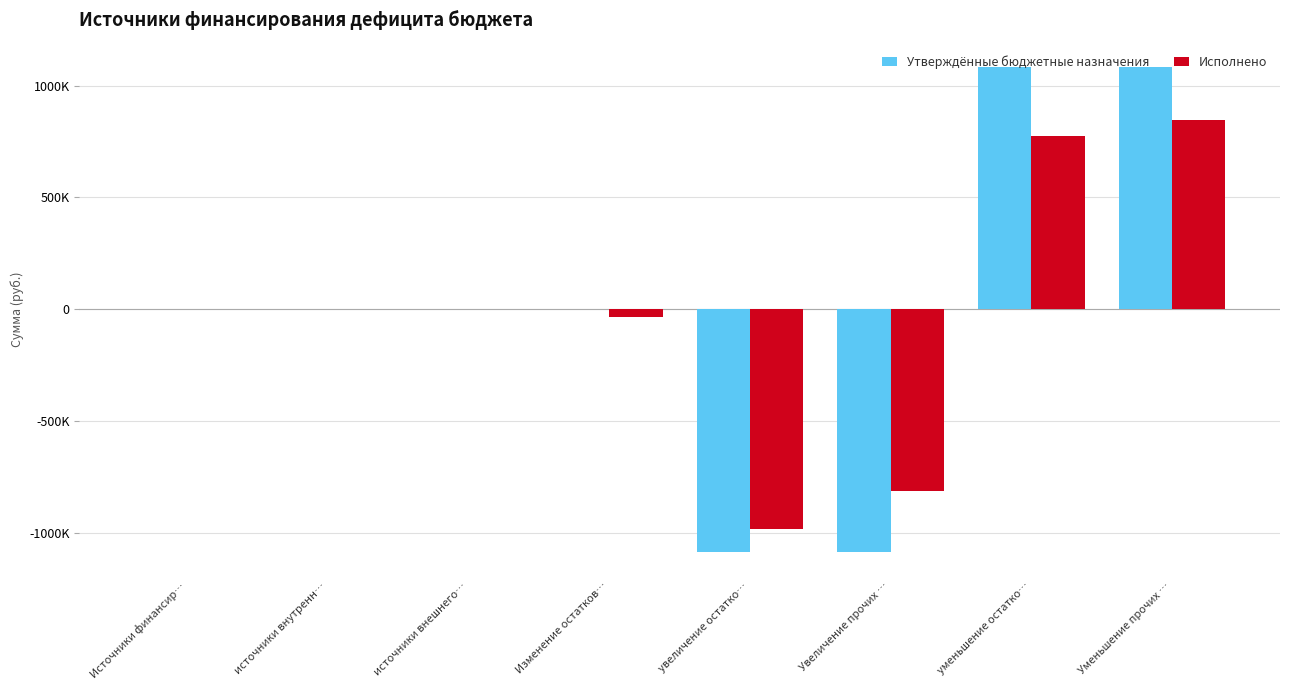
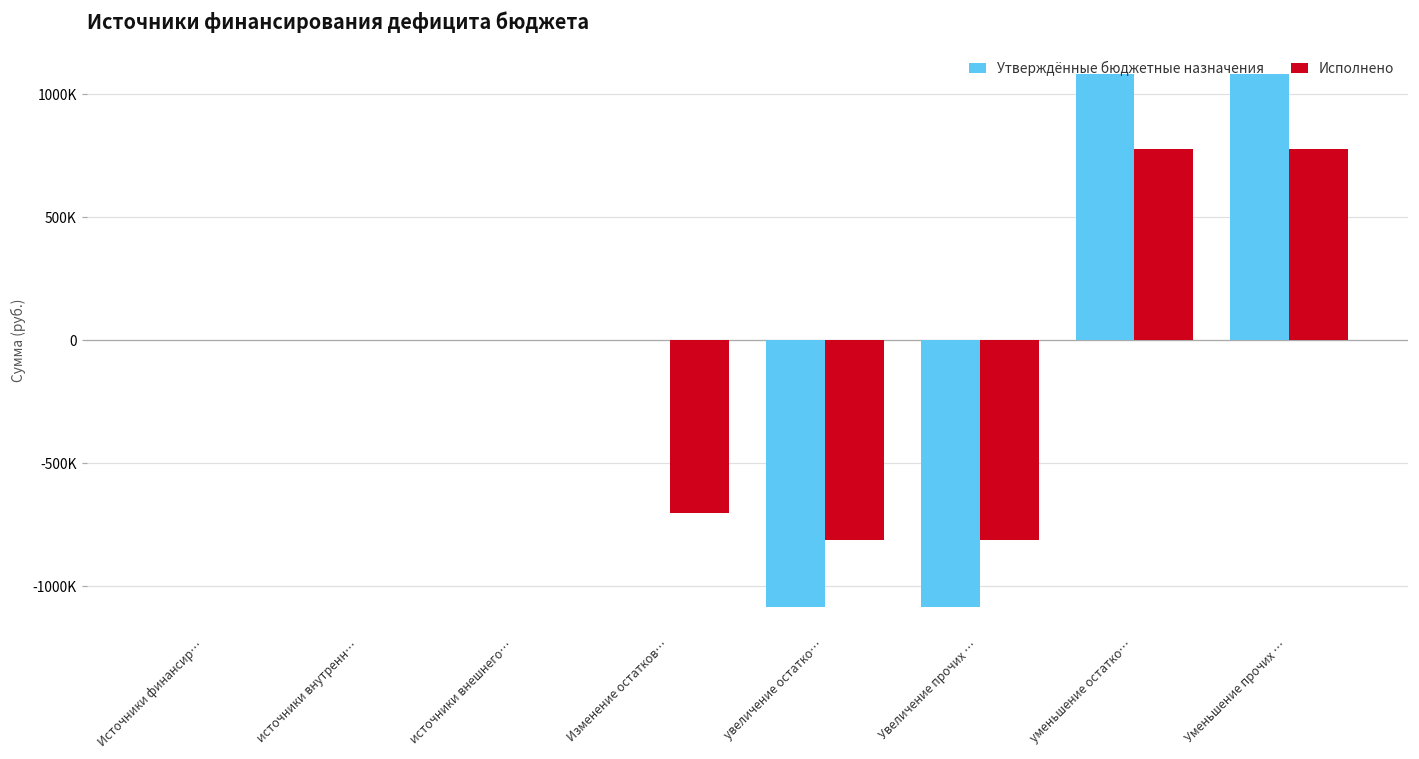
Исполнено, Изменение остатков…: -40000 -> -700000
Исполнено, увеличение остатко…: -980000 -> -810000
Исполнено, Уменьшение прочих …: 850000 -> 780000
